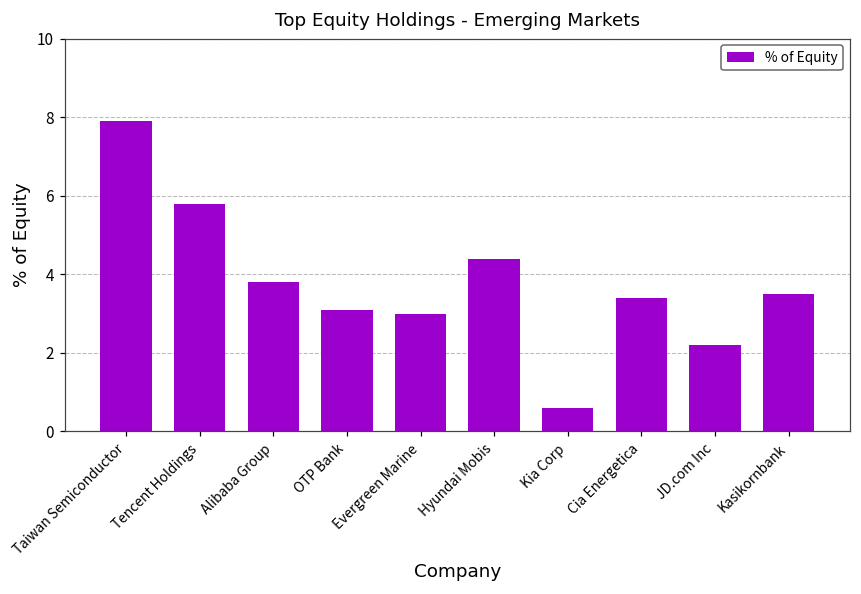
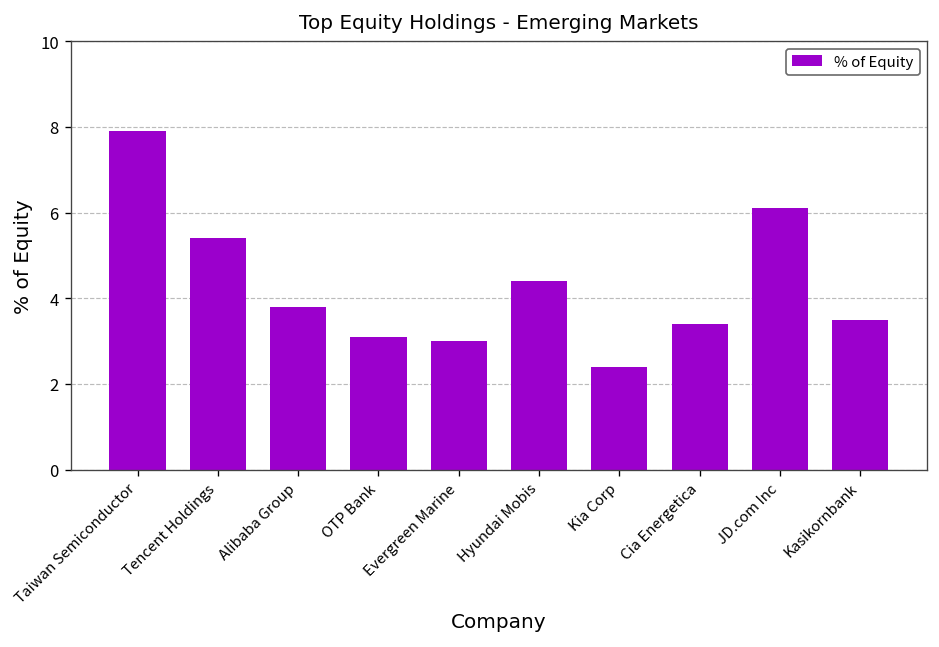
Tencent Holdings: 5.8 -> 5.4
Kia Corp: 0.6 -> 2.4
JD.com Inc: 2.2 -> 6.1
